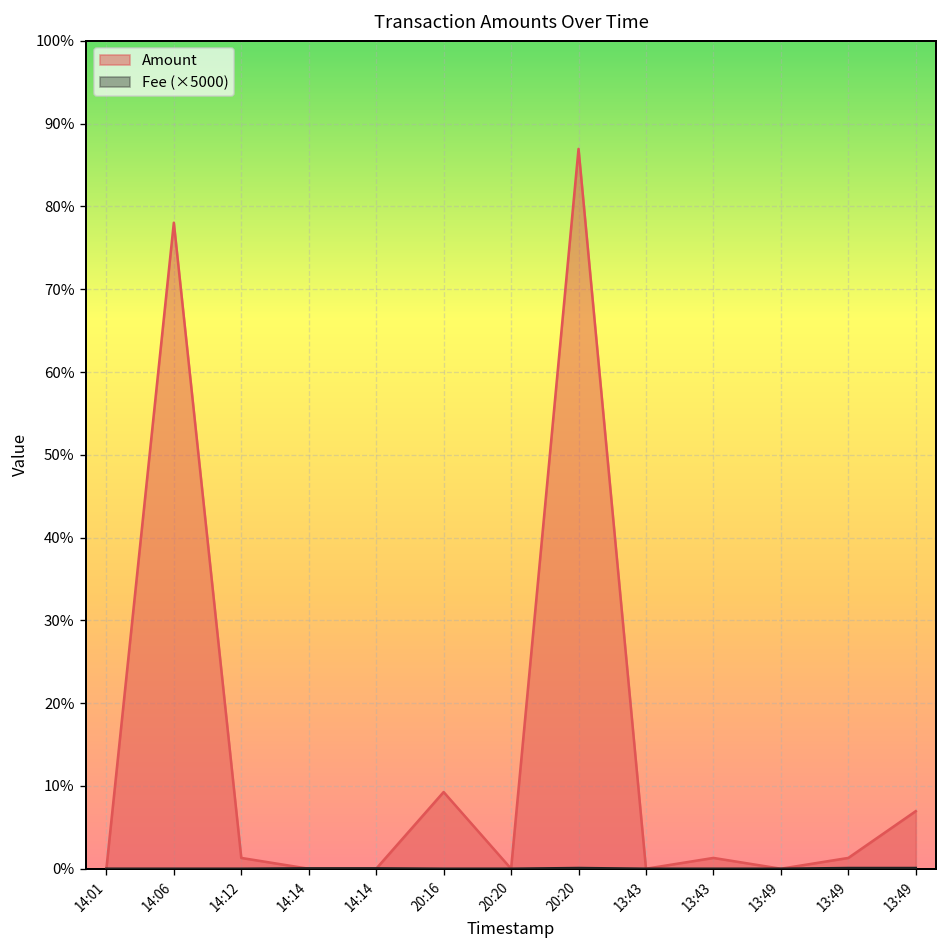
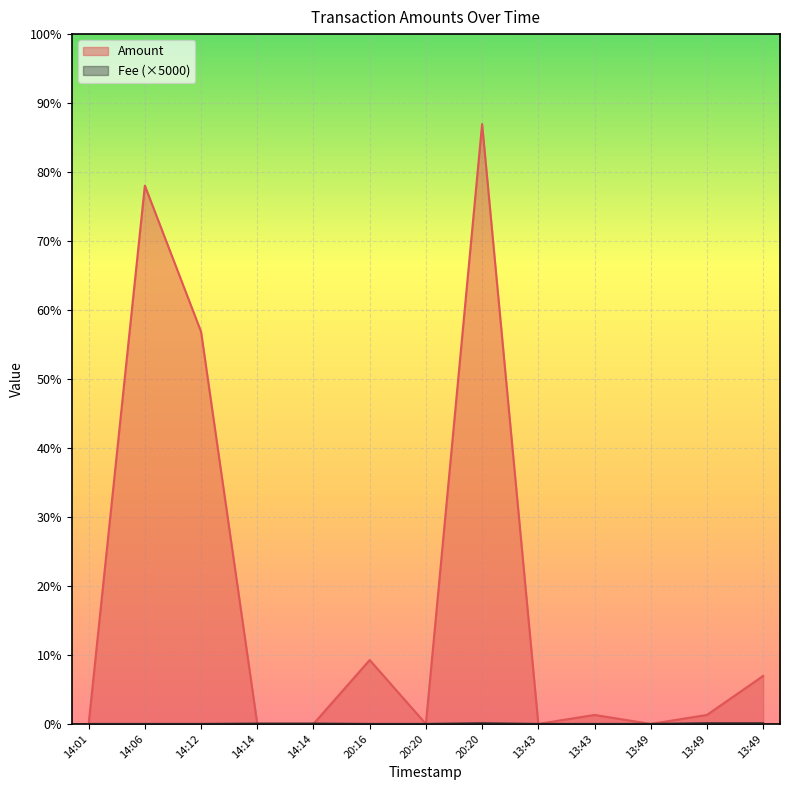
Amount, 14:12: 1% -> 57%
